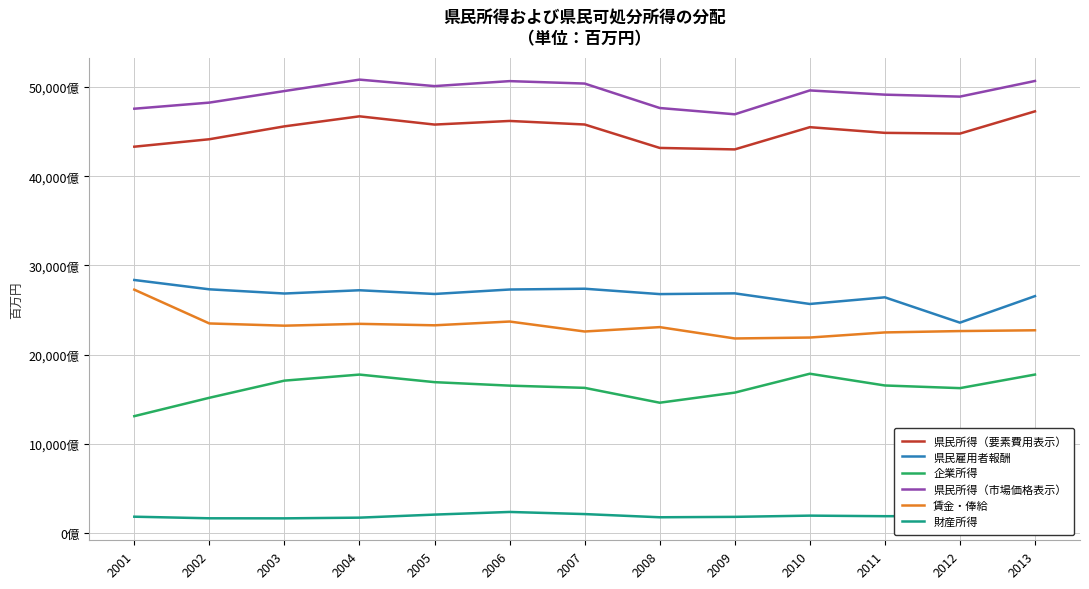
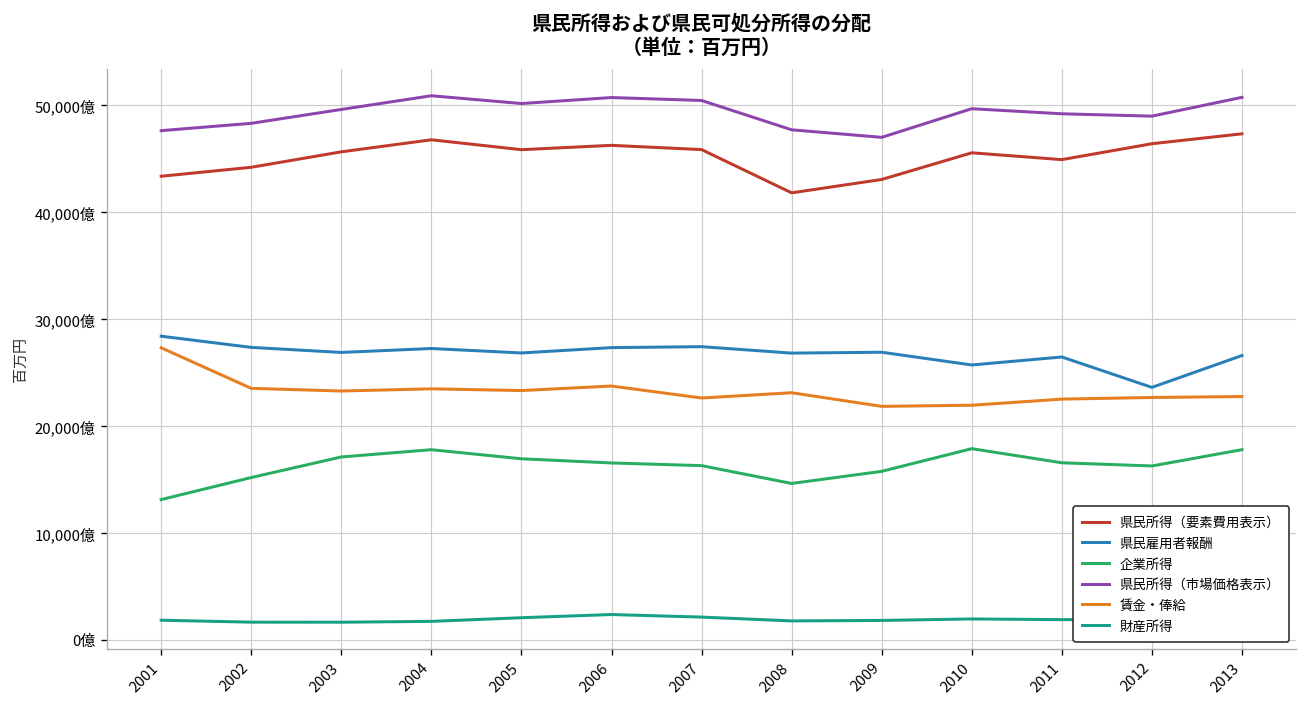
県民所得（要素費用表示）, 2008: 43,000億 -> 42,000億
県民所得（要素費用表示）, 2012: 45,000億 -> 46,000億
